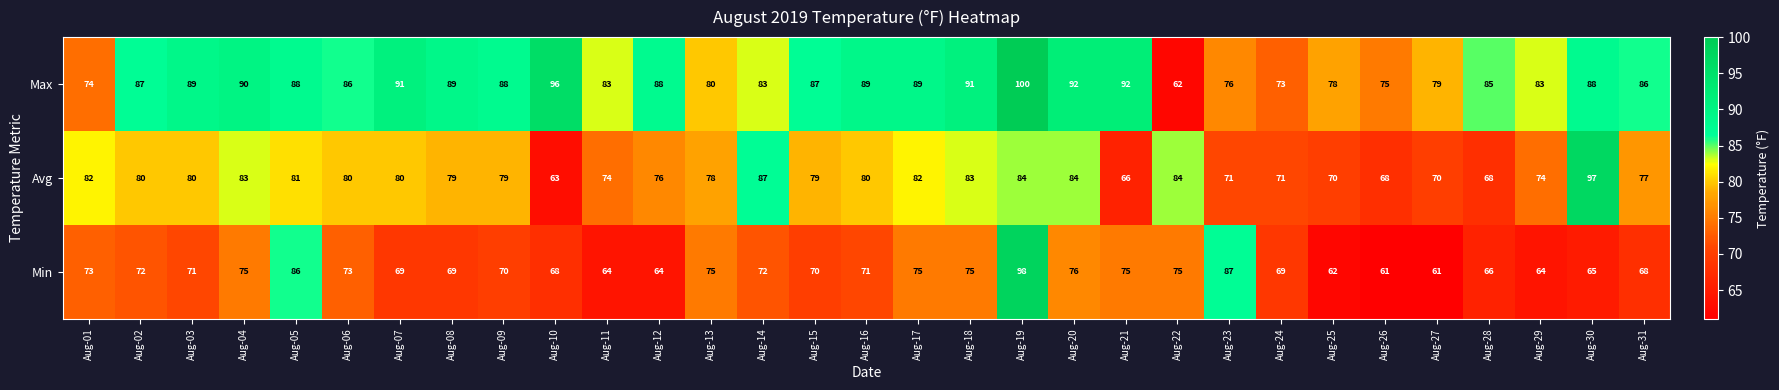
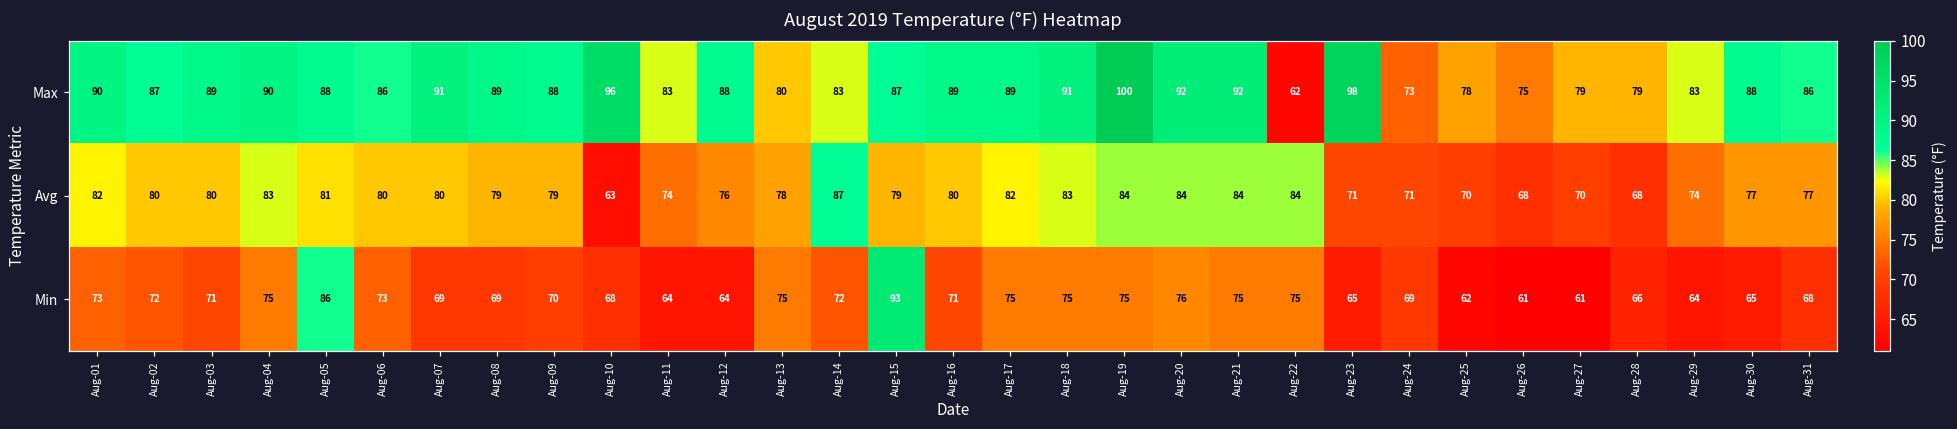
Max, Aug-01: 74 -> 90
Max, Aug-23: 76 -> 98
Max, Aug-28: 85 -> 79
Avg, Aug-21: 66 -> 84
Avg, Aug-30: 97 -> 77
Min, Aug-15: 70 -> 93
Min, Aug-19: 98 -> 75
Min, Aug-23: 87 -> 65
